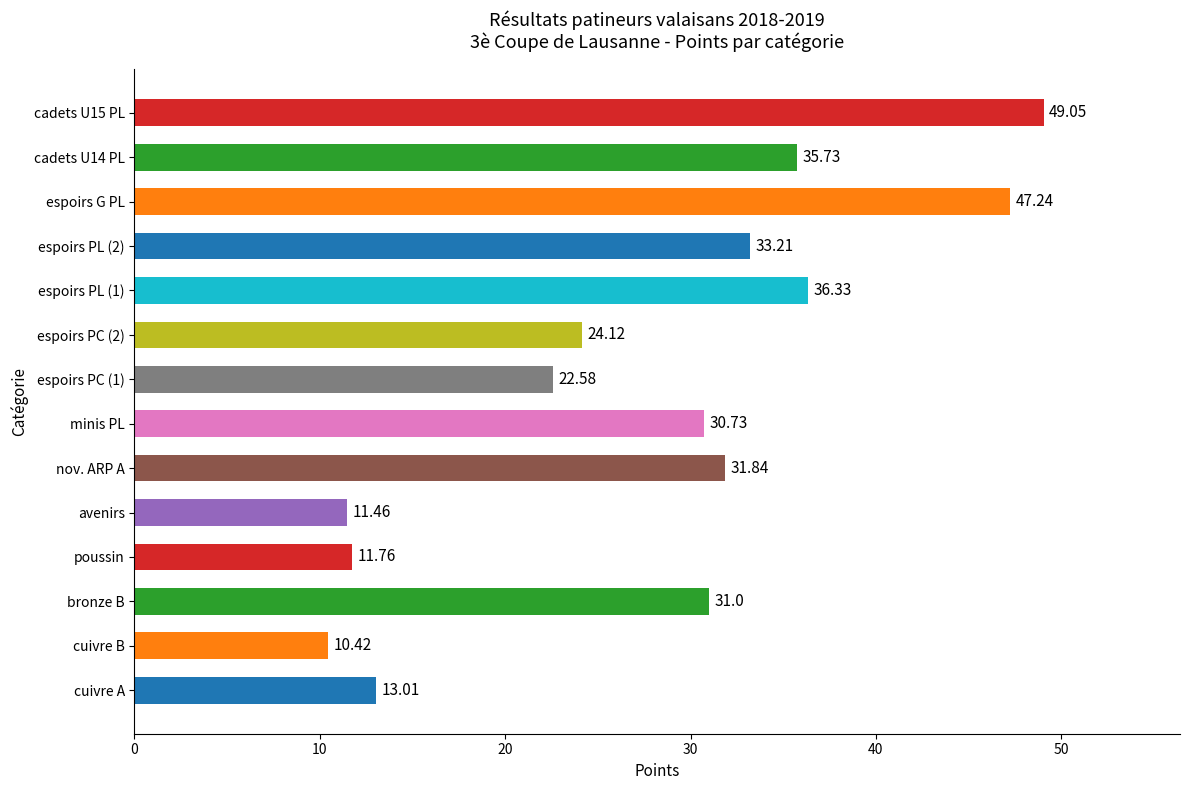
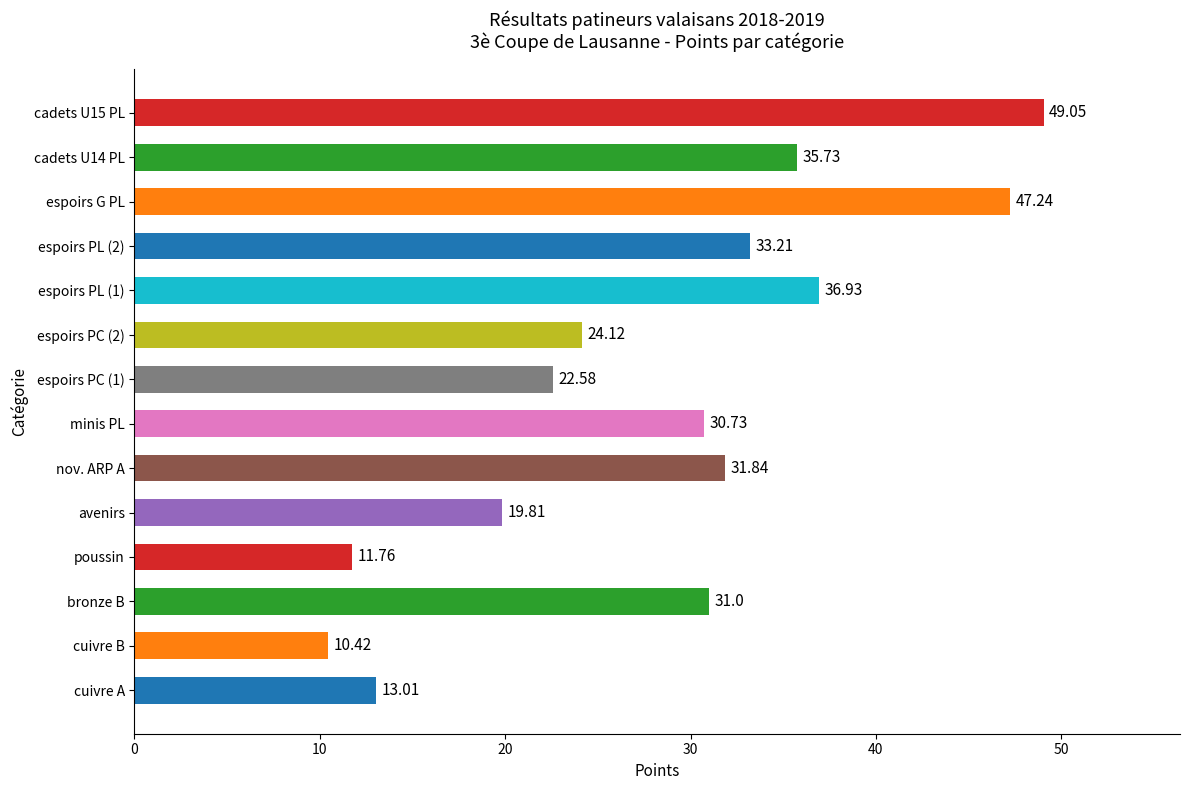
espoirs PL (1): 36.33 -> 36.93
avenirs: 11.46 -> 19.81
